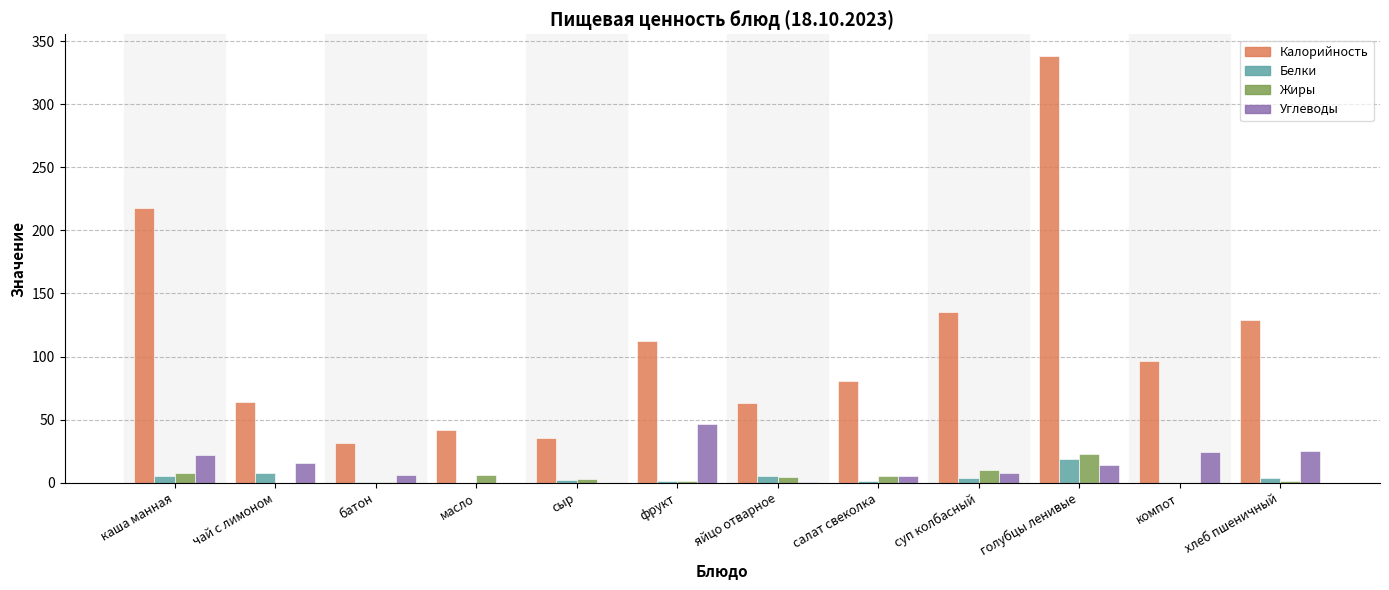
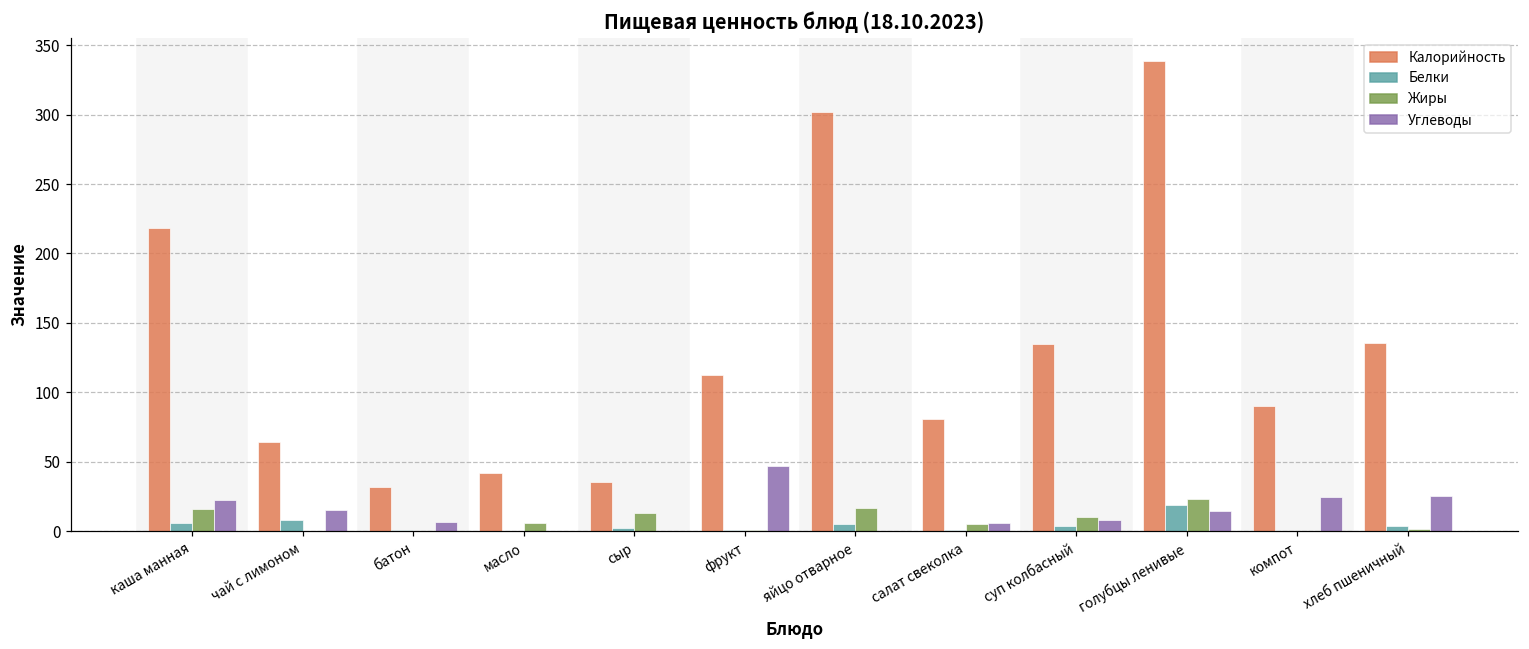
Жиры, каша манная: 8 -> 16
Жиры, сыр: 3 -> 13
Калорийность, яйцо отварное: 63 -> 302
Жиры, яйцо отварное: 5 -> 17
Калорийность, компот: 97 -> 90
Калорийность, хлеб пшеничный: 129 -> 136
